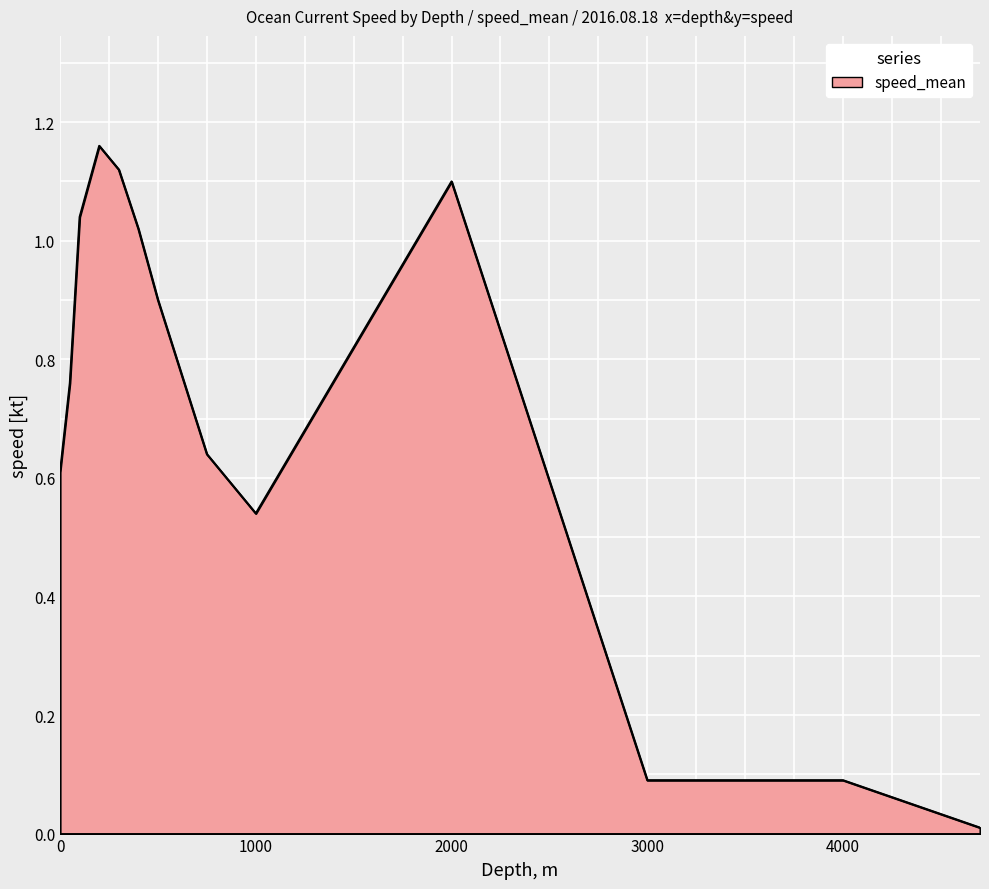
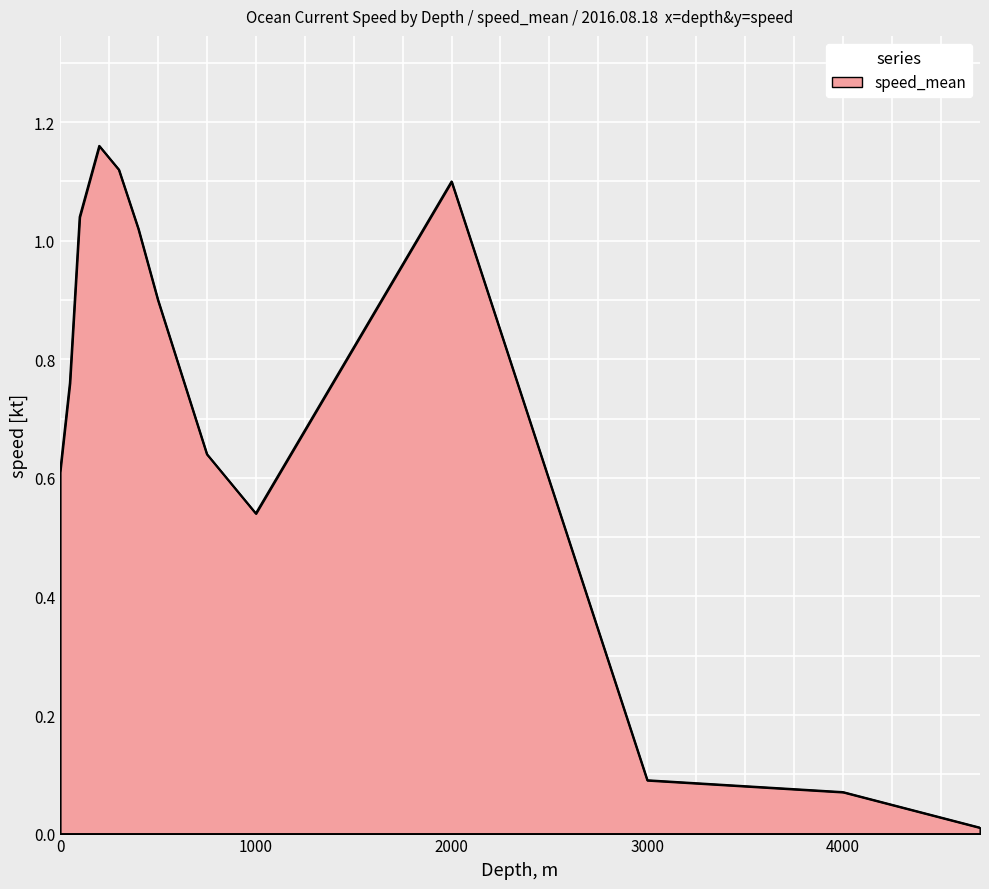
4000: 0.09 -> 0.07
